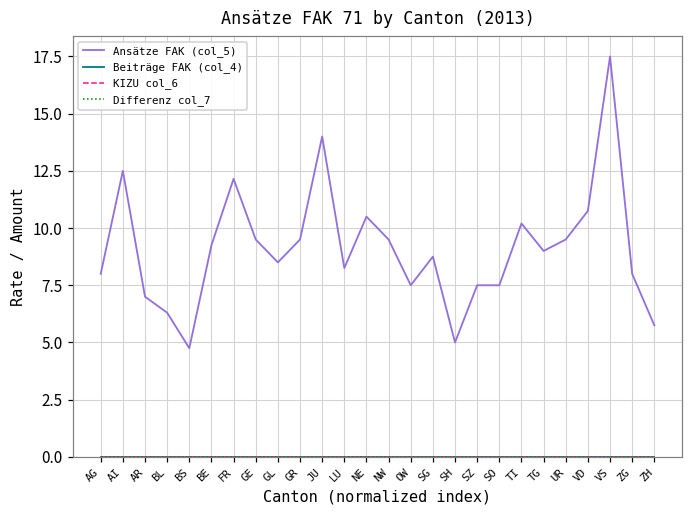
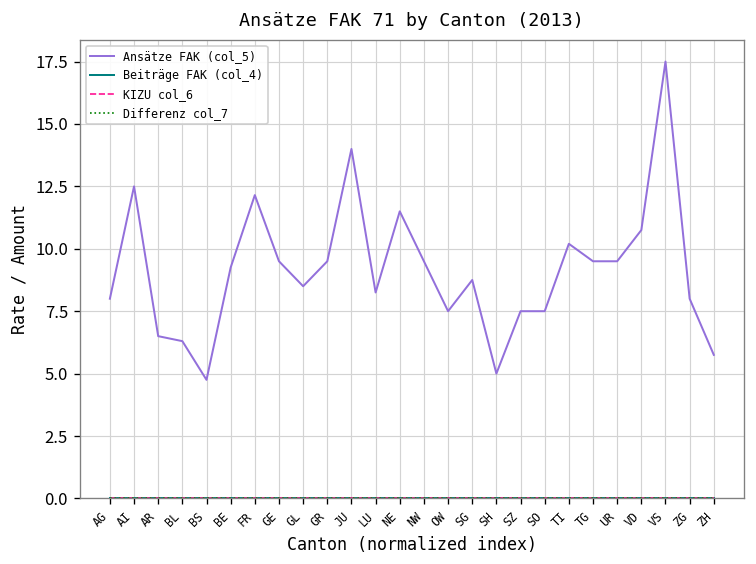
Ansätze FAK (col_5), AR: 7.0 -> 6.5
Ansätze FAK (col_5), NE: 10.5 -> 11.5
Ansätze FAK (col_5), TG: 9.0 -> 9.5
